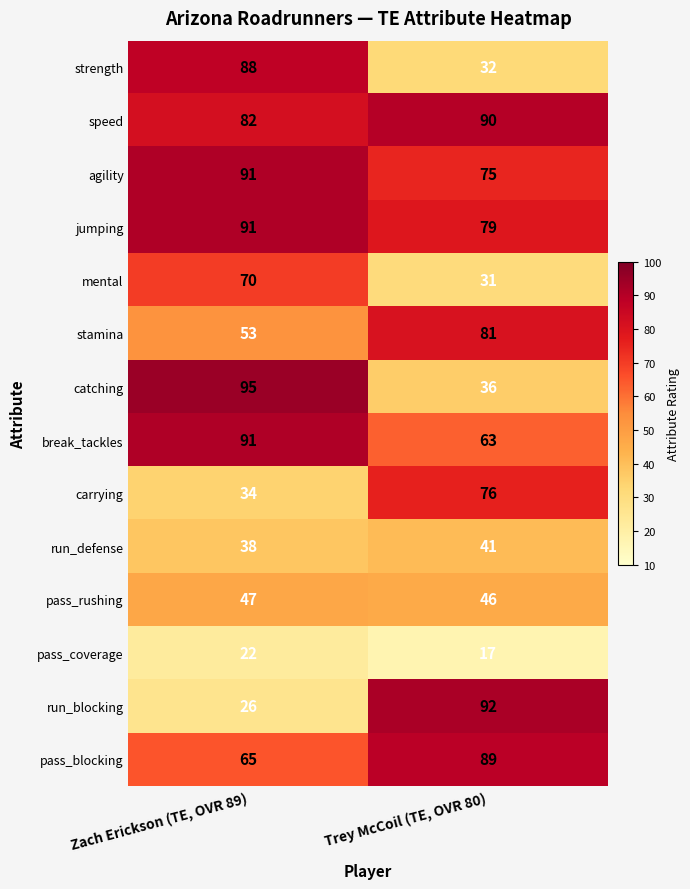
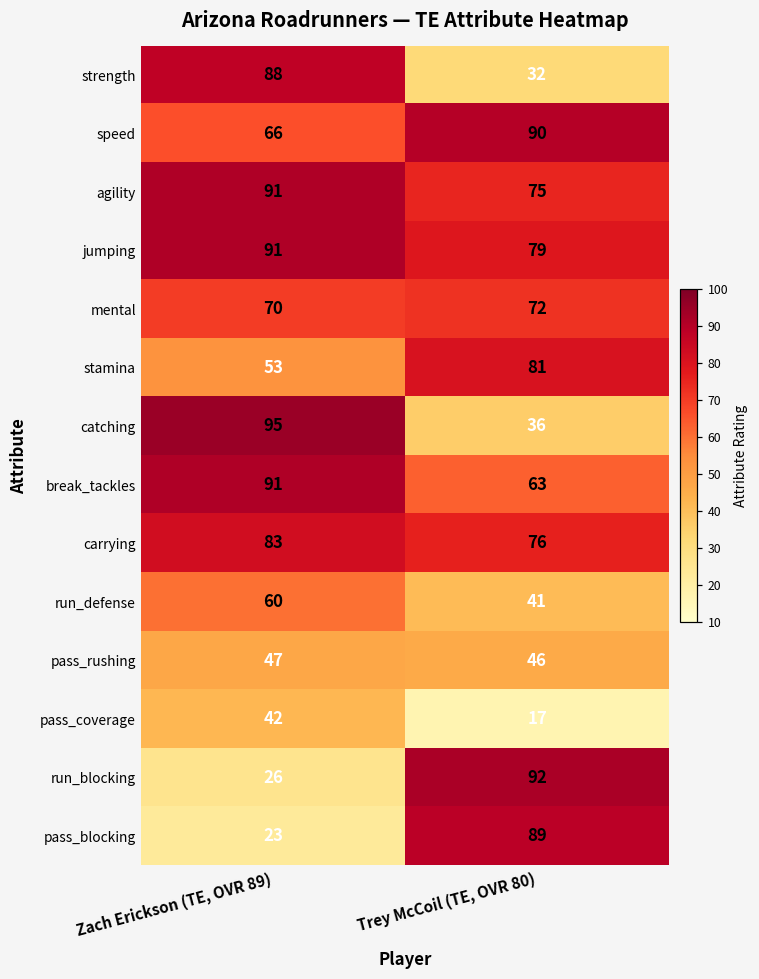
speed, Zach Erickson (TE, OVR 89): 82 -> 66
mental, Trey McCoil (TE, OVR 80): 31 -> 72
carrying, Zach Erickson (TE, OVR 89): 34 -> 83
run_defense, Zach Erickson (TE, OVR 89): 38 -> 60
pass_coverage, Zach Erickson (TE, OVR 89): 22 -> 42
pass_blocking, Zach Erickson (TE, OVR 89): 65 -> 23
